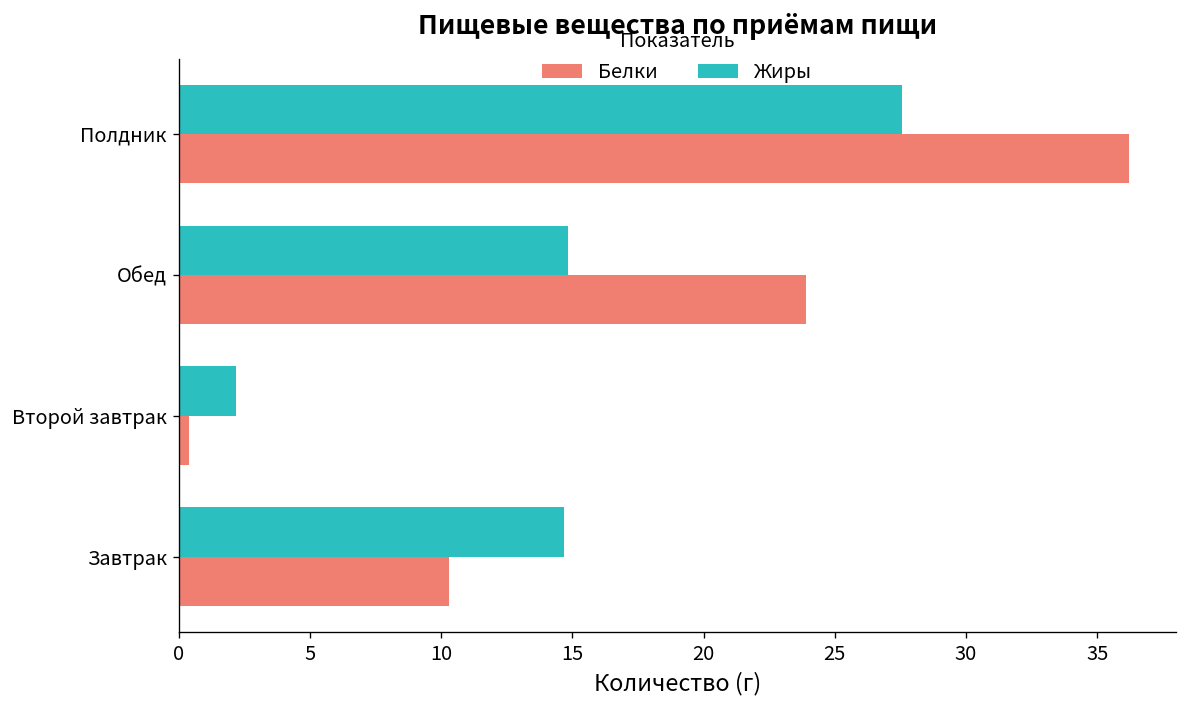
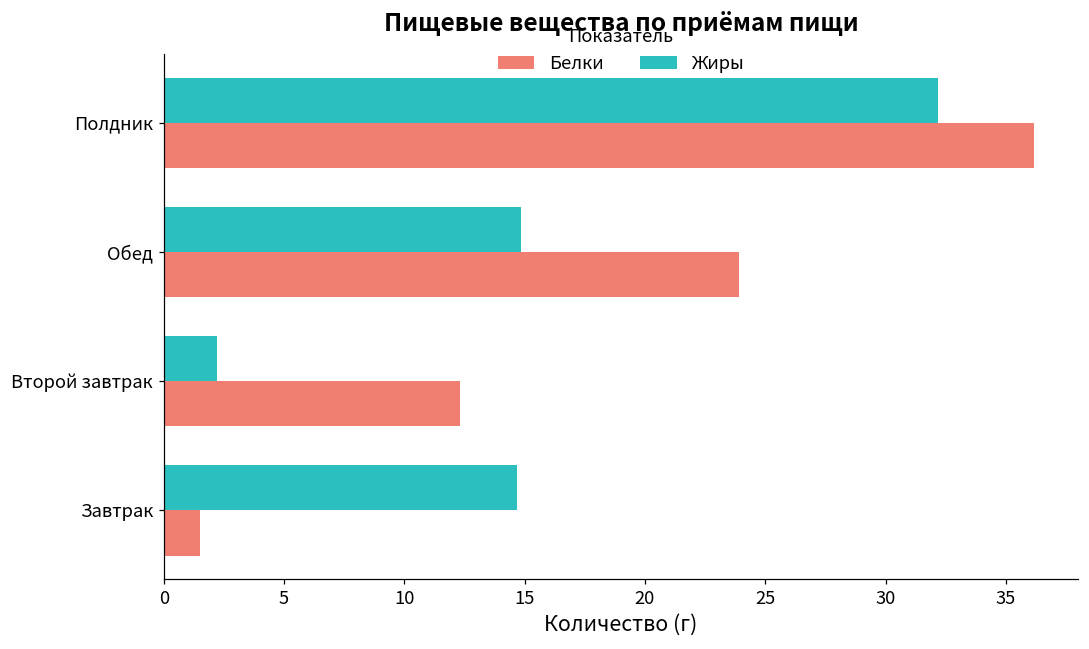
Жиры, Полдник: 27.6 -> 32.2
Белки, Второй завтрак: 0.4 -> 12.3
Белки, Завтрак: 10.3 -> 1.5
